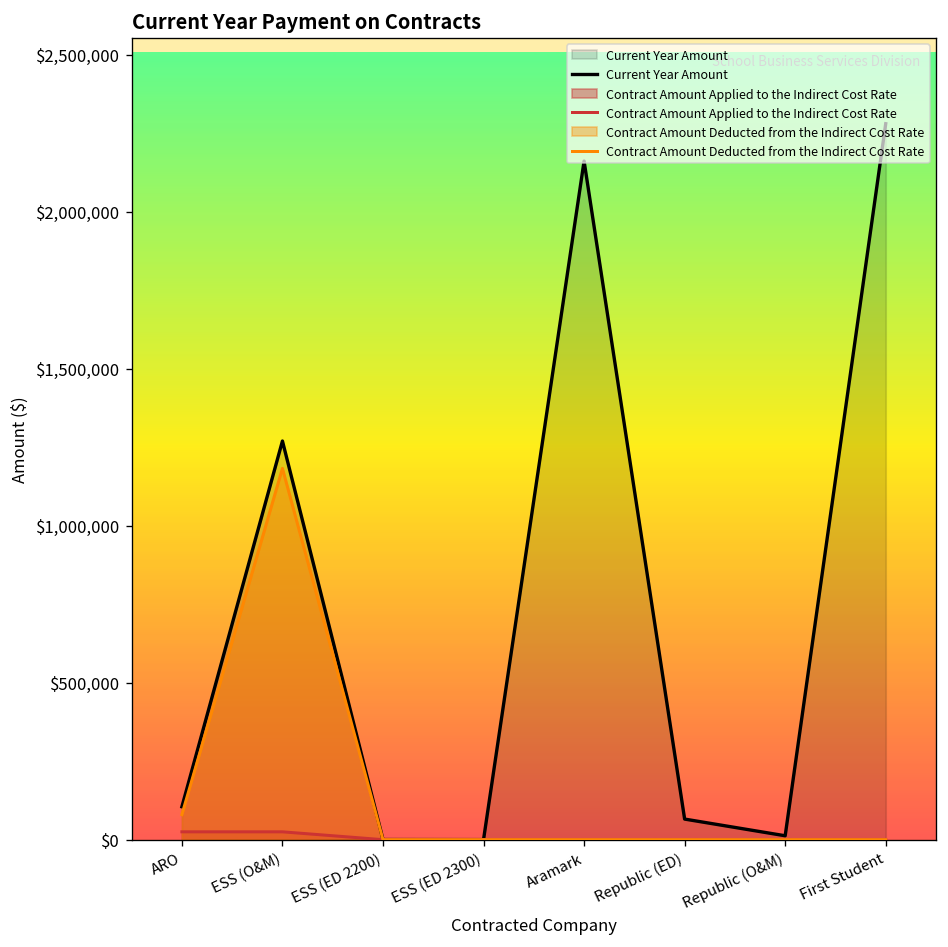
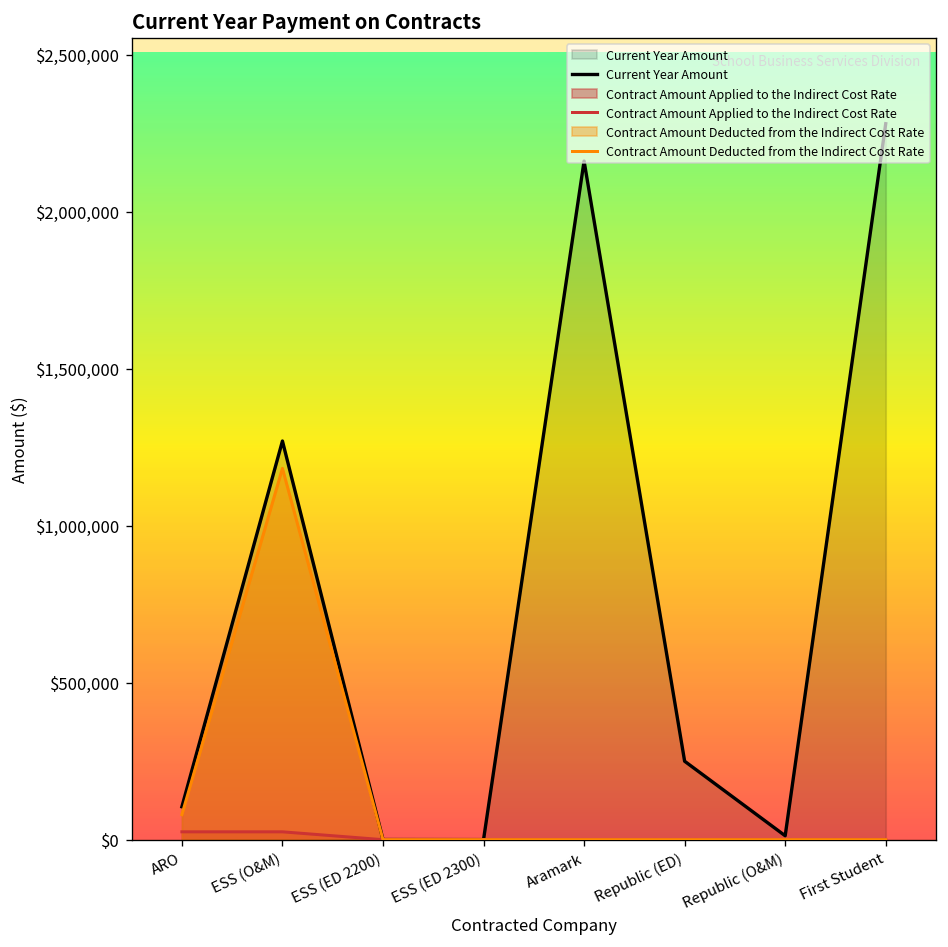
Current Year Amount, Republic (ED): $70,000 -> $250,000
